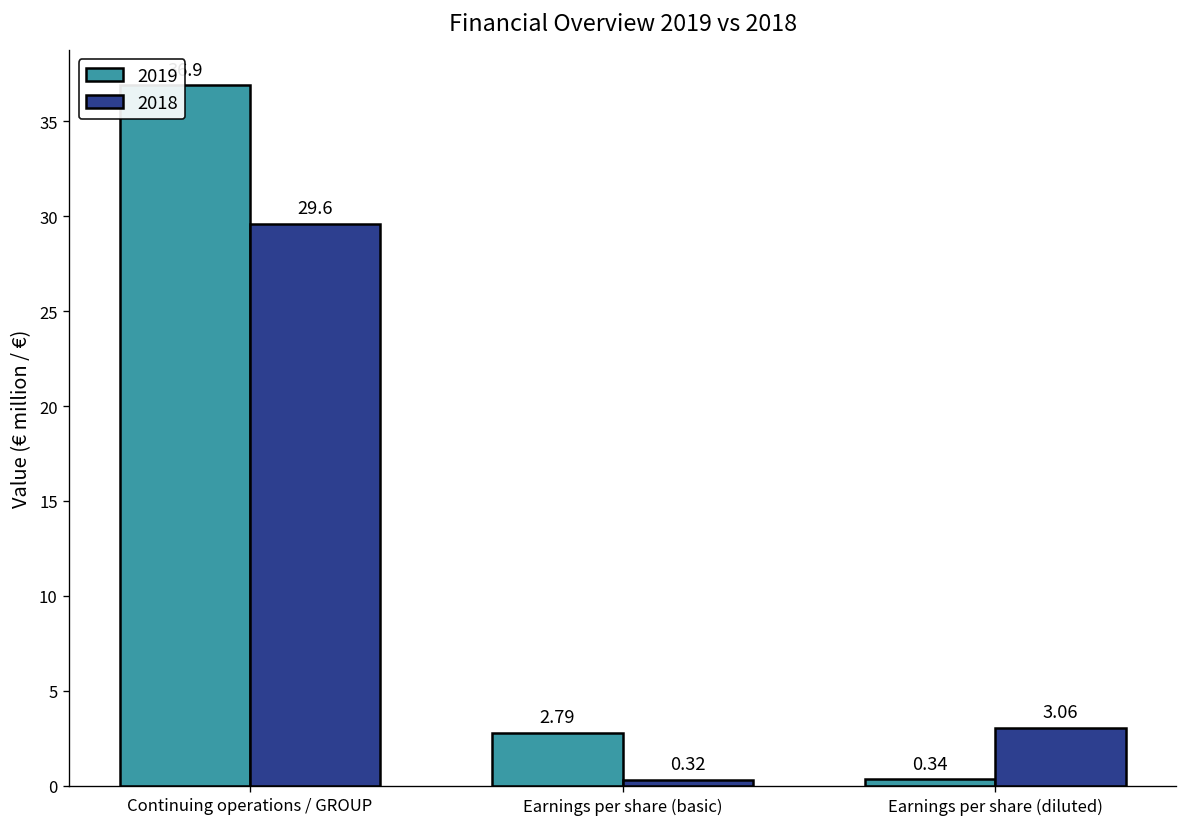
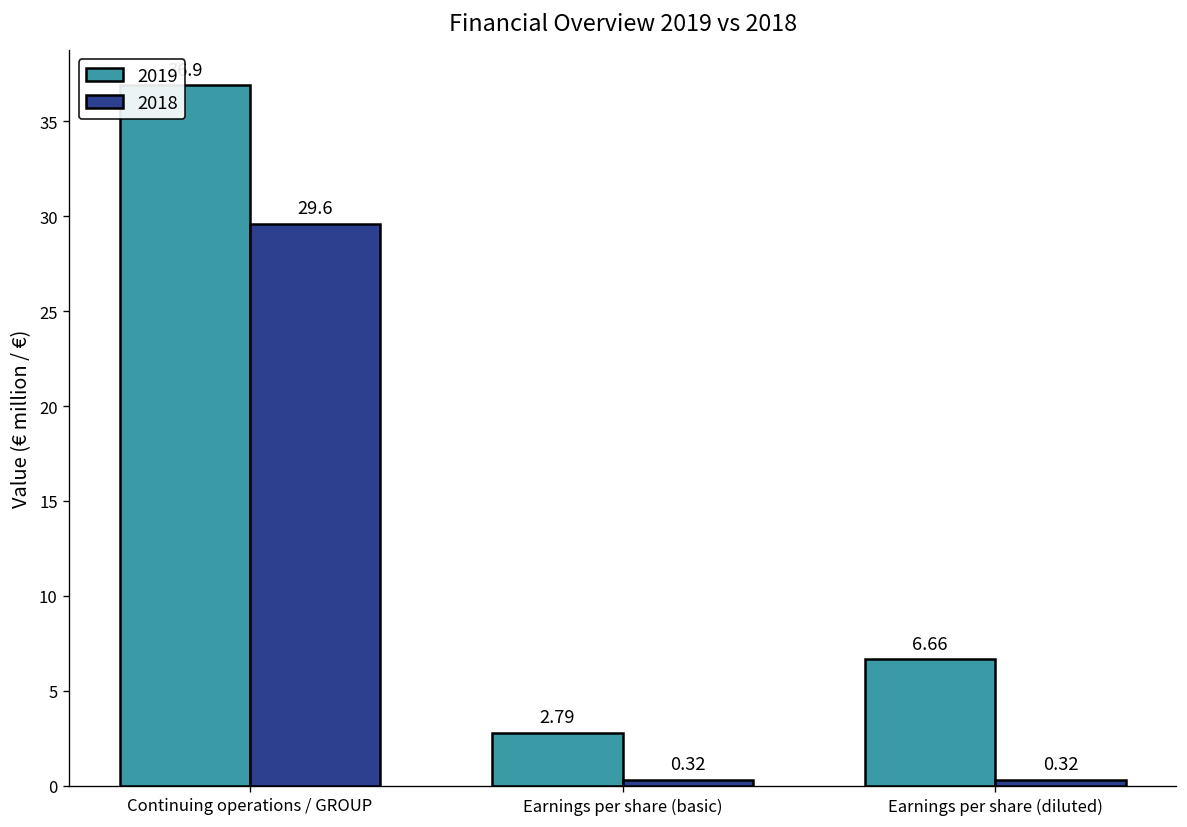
2019, Earnings per share (diluted): 0.34 -> 6.66
2018, Earnings per share (diluted): 3.06 -> 0.32
